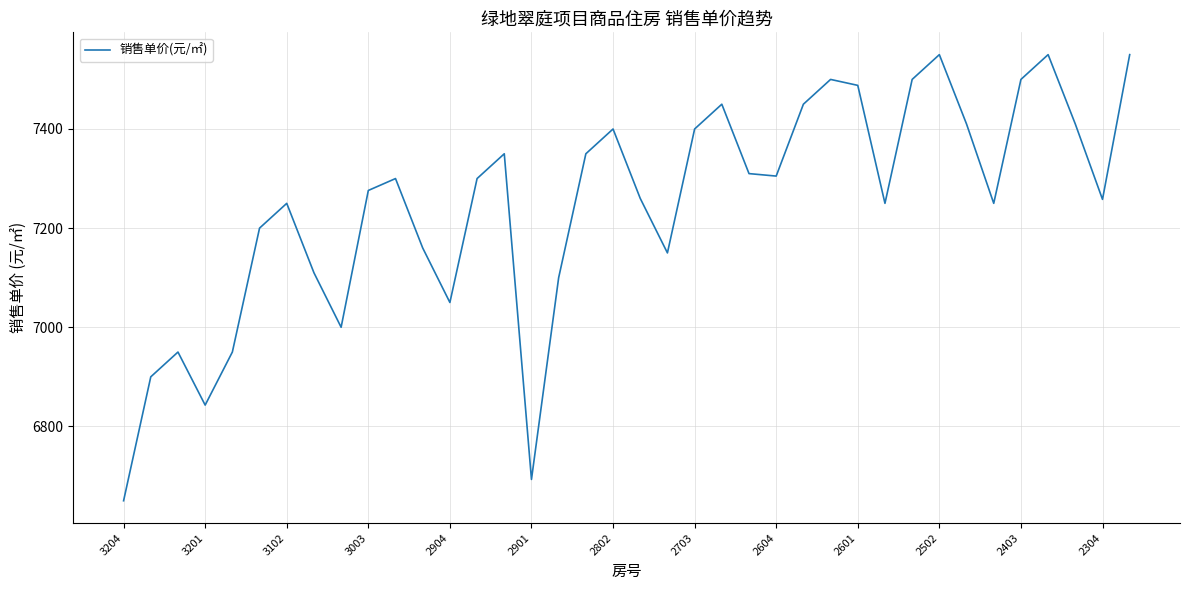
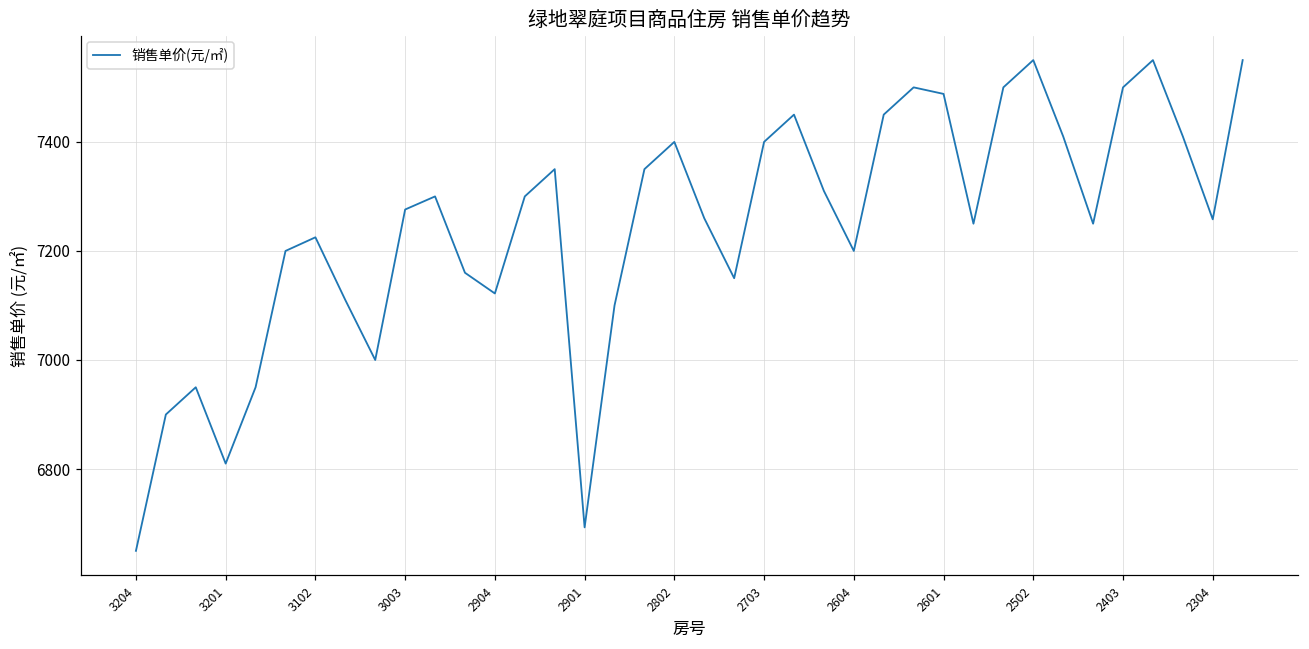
3201: 6840 -> 6810
3102: 7250 -> 7230
2904: 7050 -> 7120
2604: 7310 -> 7200
